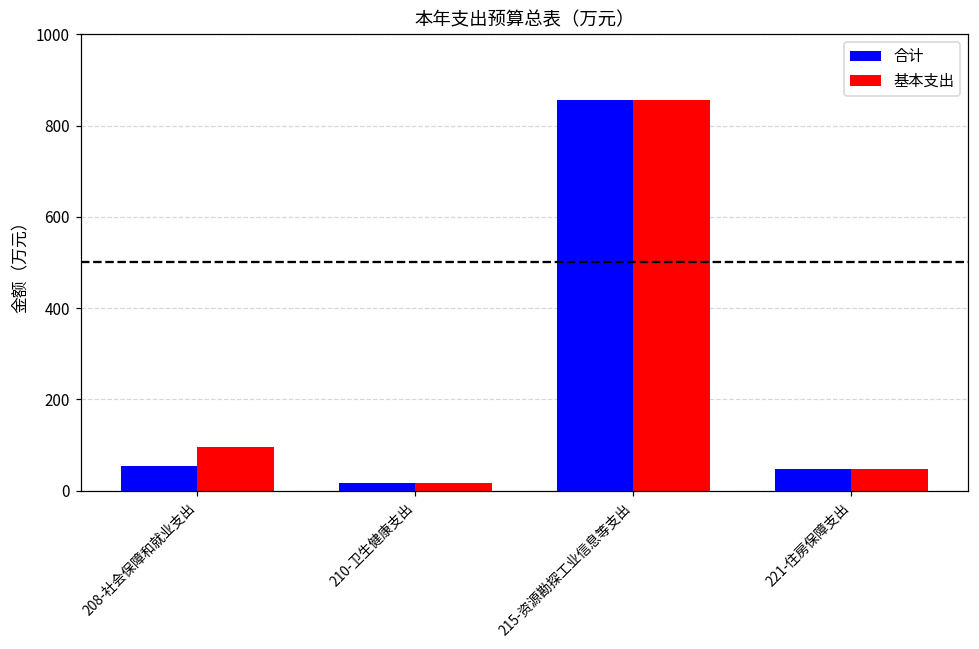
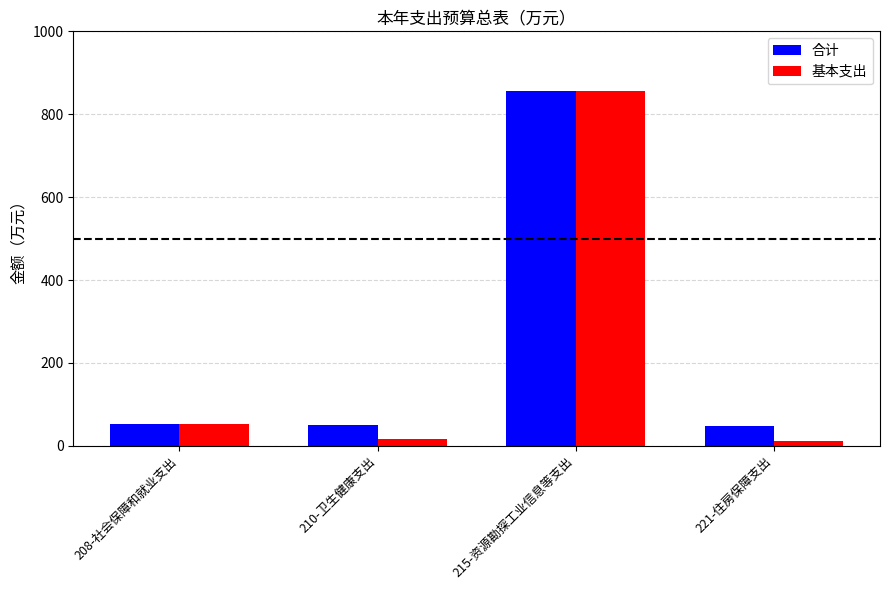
基本支出, 208-社会保障和就业支出: 100 -> 50
合计, 210-卫生健康支出: 20 -> 50
基本支出, 221-住房保障支出: 50 -> 10
